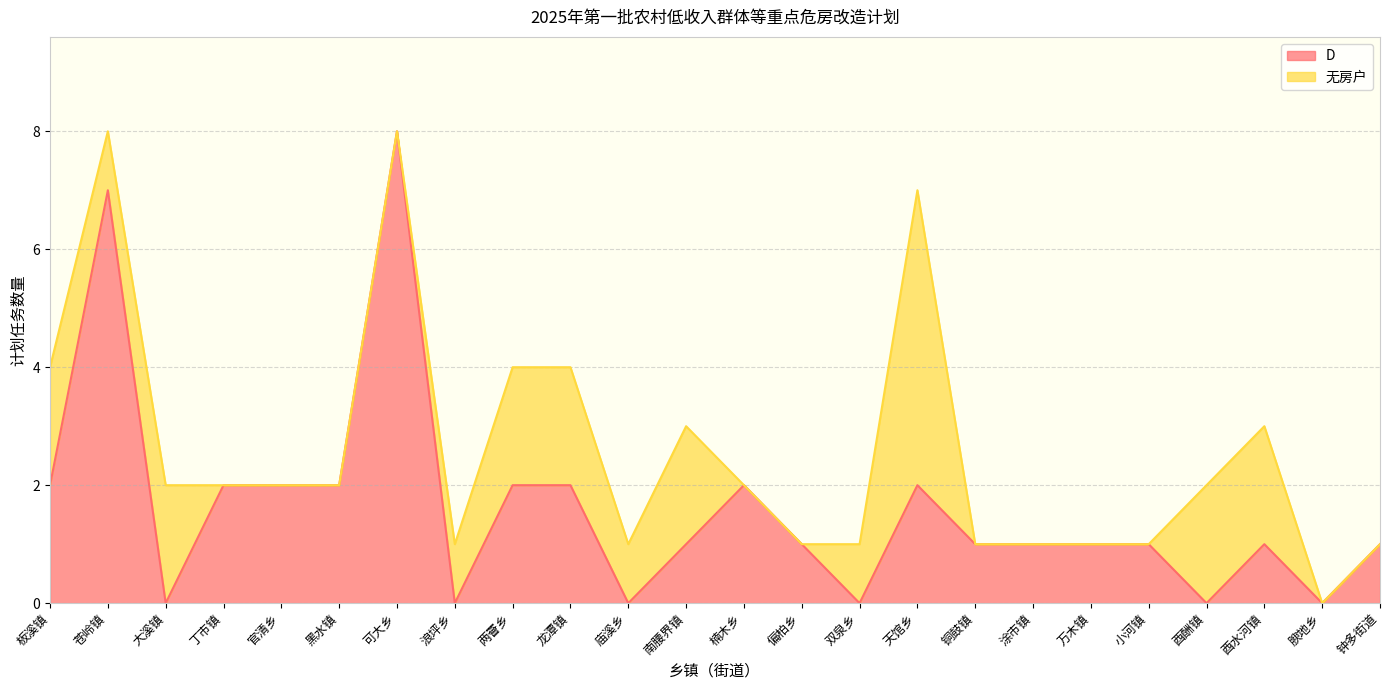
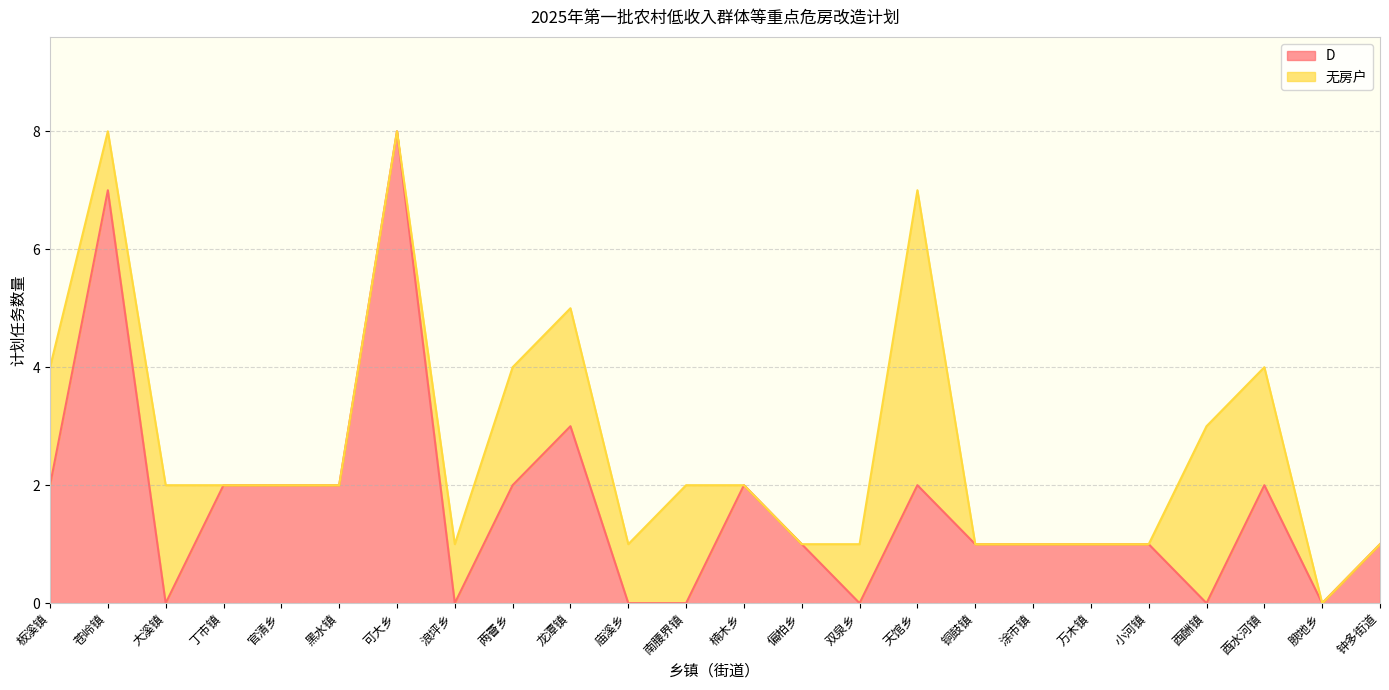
D, 龙潭镇: 2 -> 3
D, 南腰界镇: 1 -> 0
无房户, 酉酬镇: 2 -> 3
D, 酉水河镇: 1 -> 2
